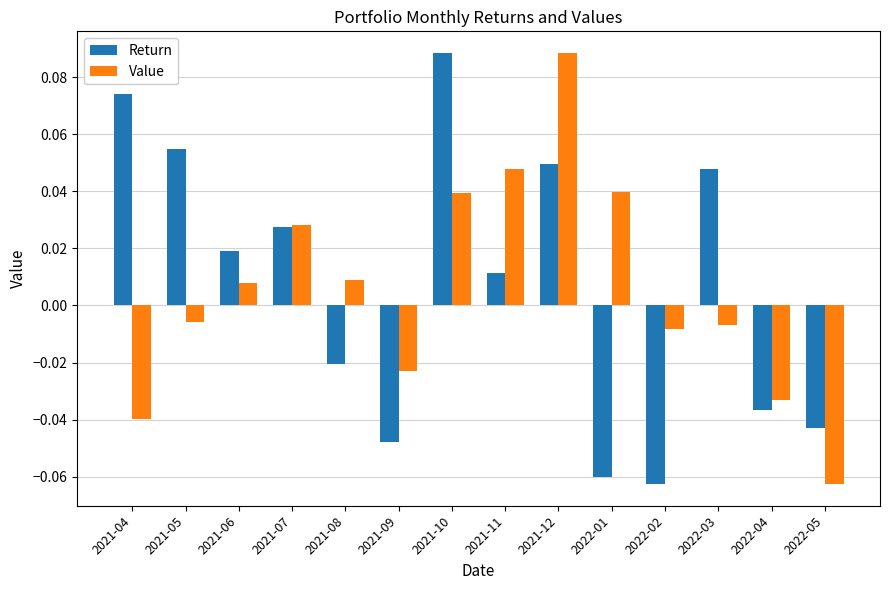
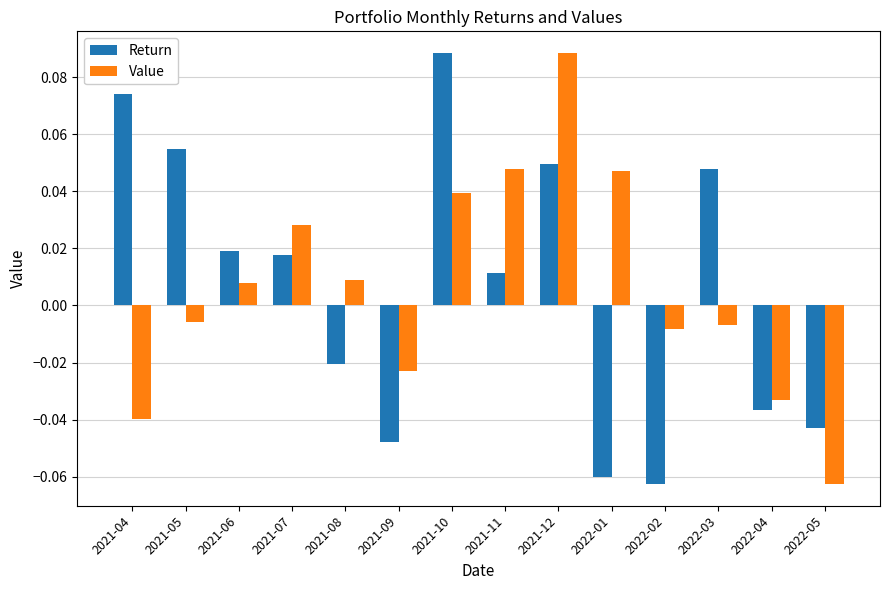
Return, 2021-07: 0.028 -> 0.018
Value, 2022-01: 0.040 -> 0.047
